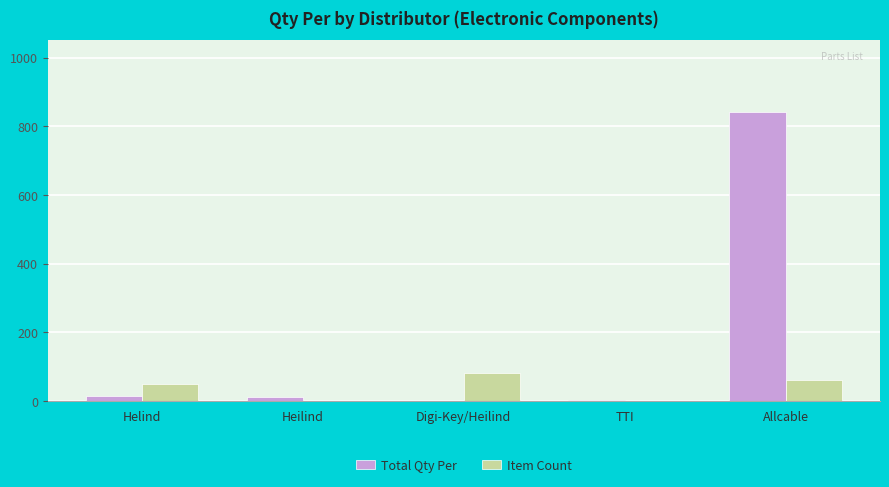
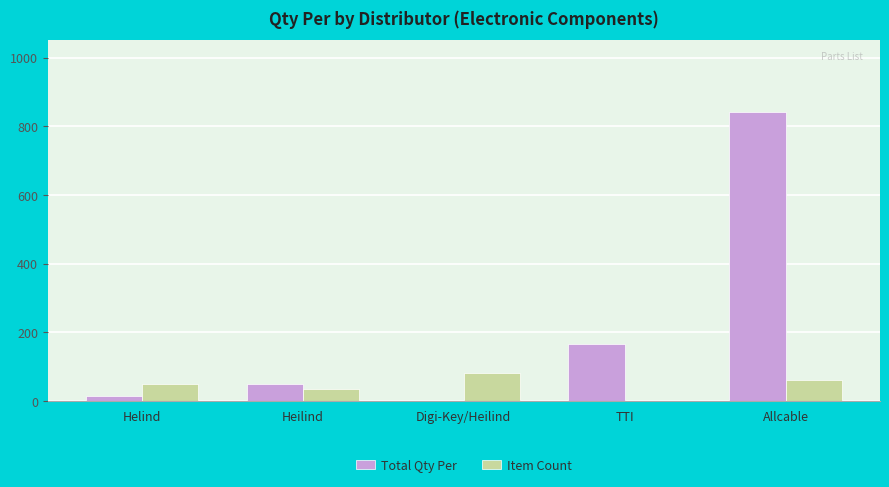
Total Qty Per, Heilind: 10 -> 50
Item Count, Heilind: 0 -> 40
Total Qty Per, TTI: 0 -> 170
